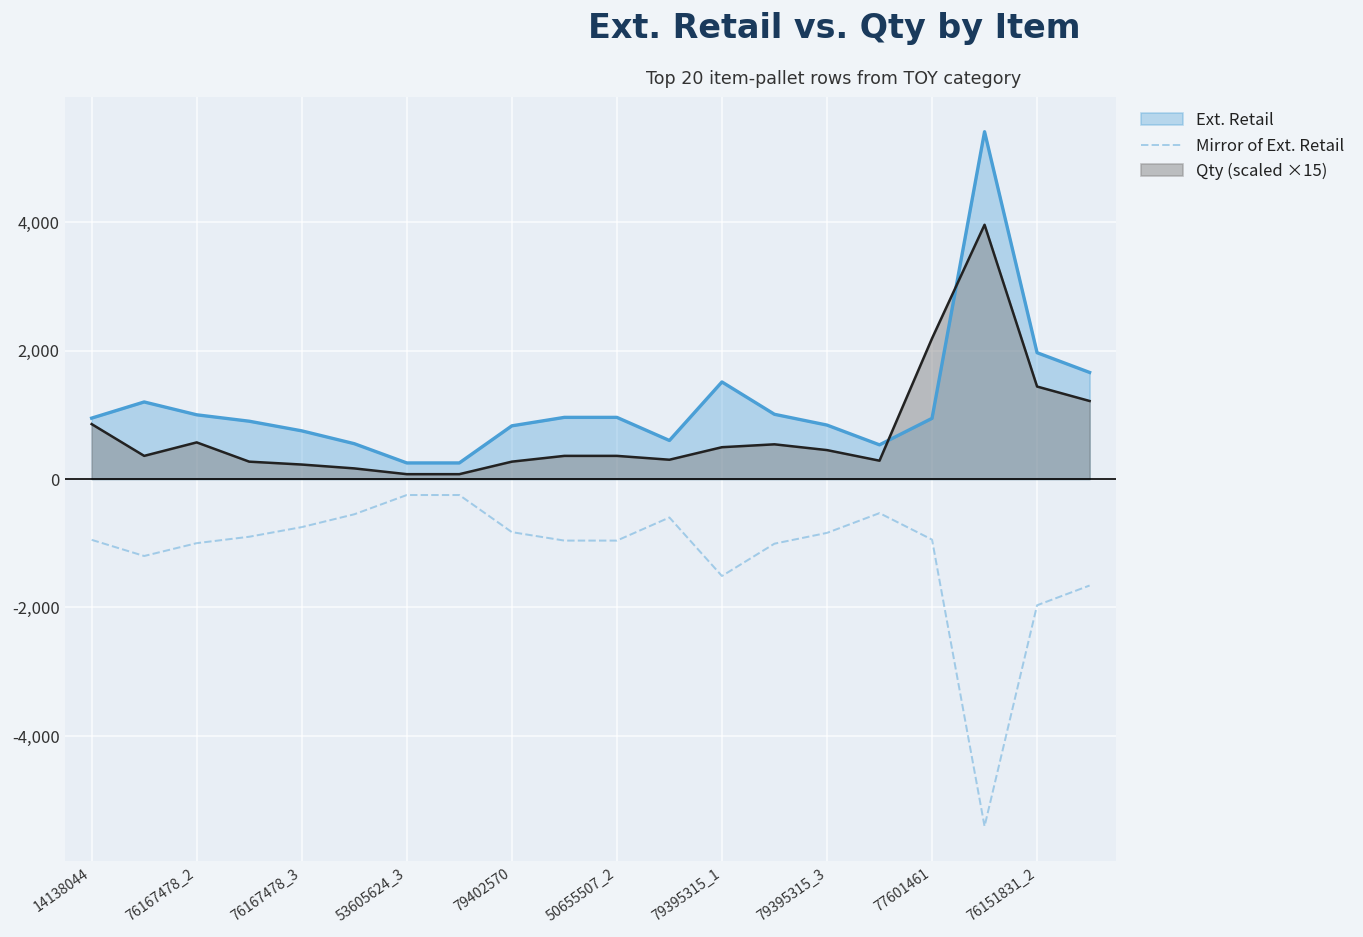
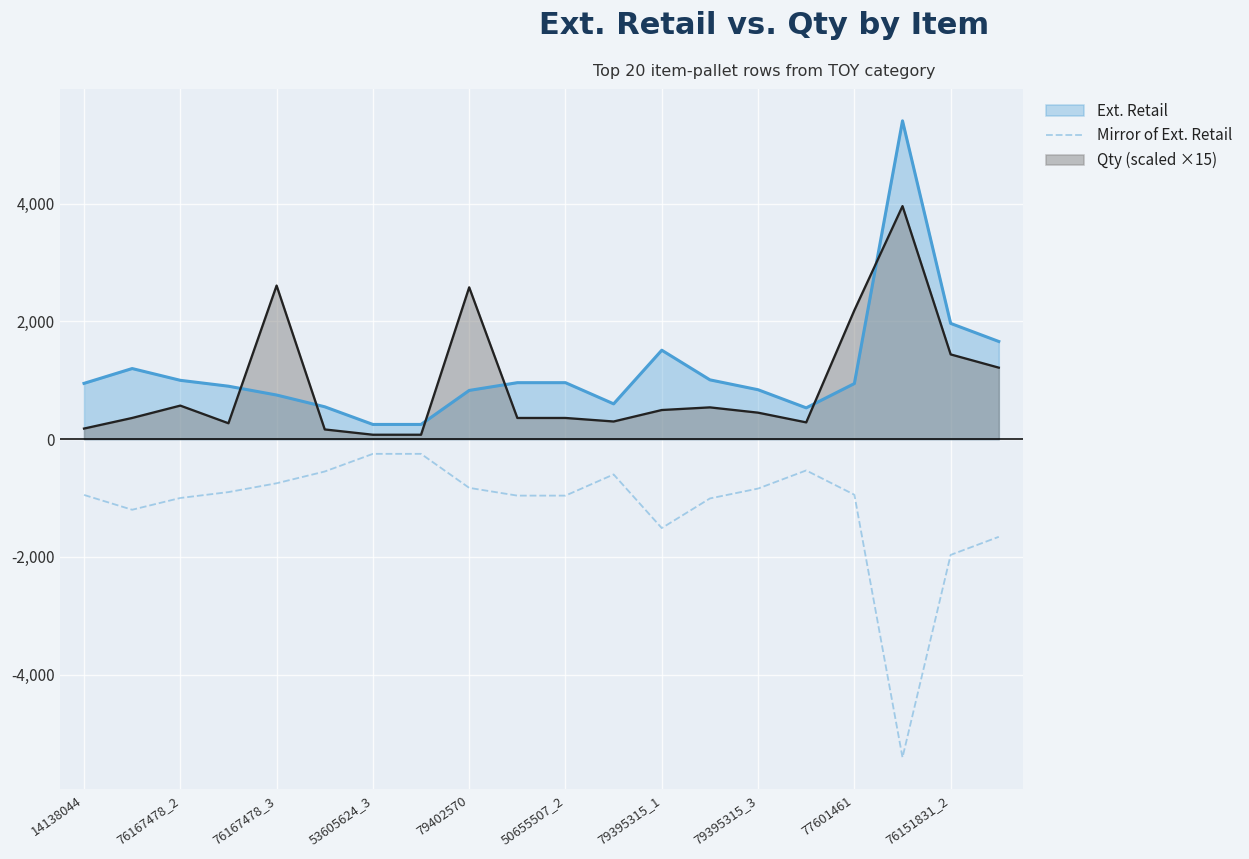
Qty (scaled ×15), 14138044: 900 -> 200
Qty (scaled ×15), 76167478_3: 200 -> 2,600
Qty (scaled ×15), 79402570: 300 -> 2,600
